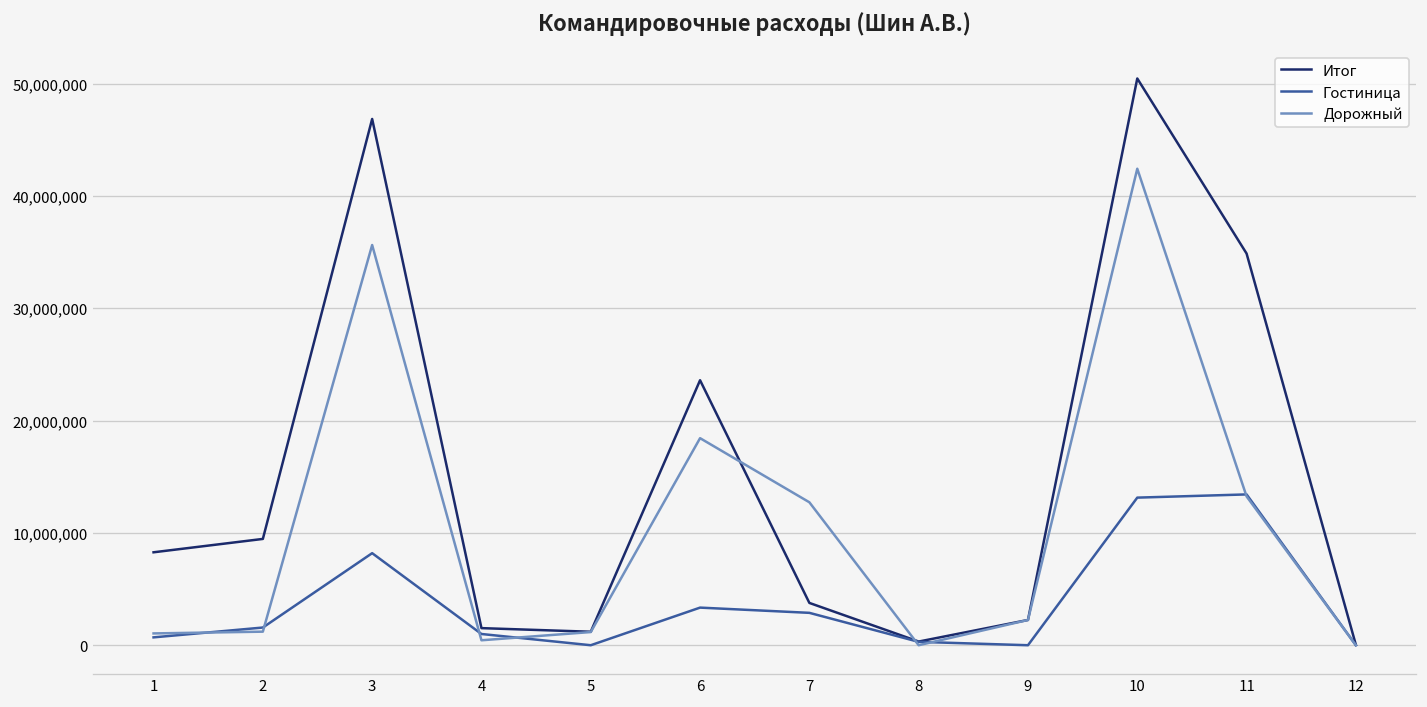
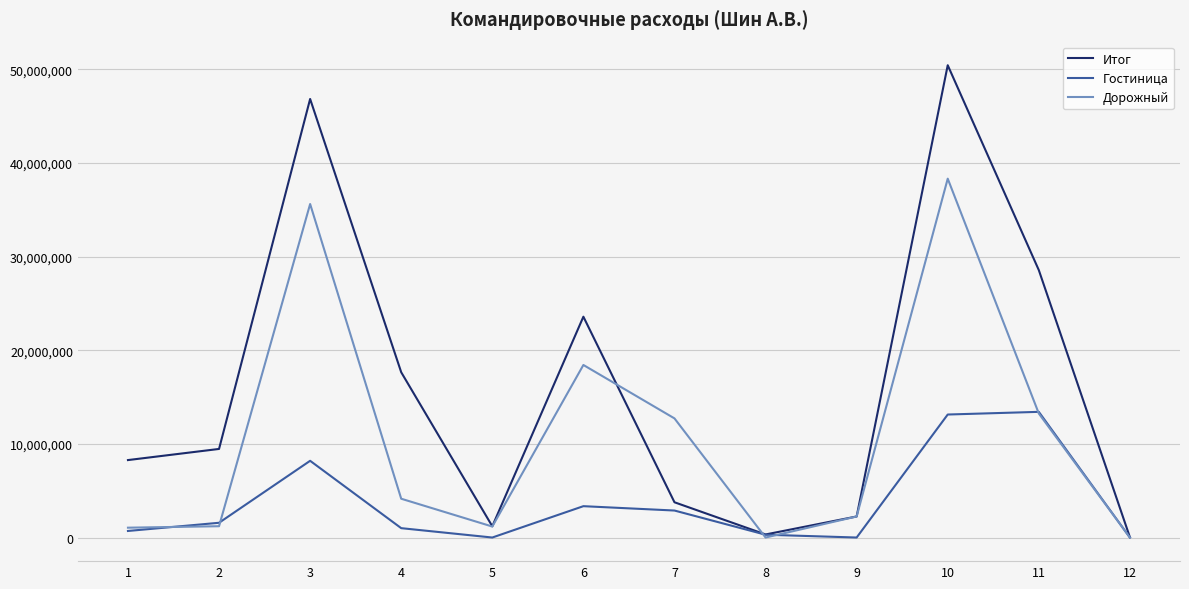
Итог, 4: 2,000,000 -> 18,000,000
Дорожный, 4: 0 -> 4,000,000
Дорожный, 10: 42,000,000 -> 38,000,000
Итог, 11: 35,000,000 -> 29,000,000
